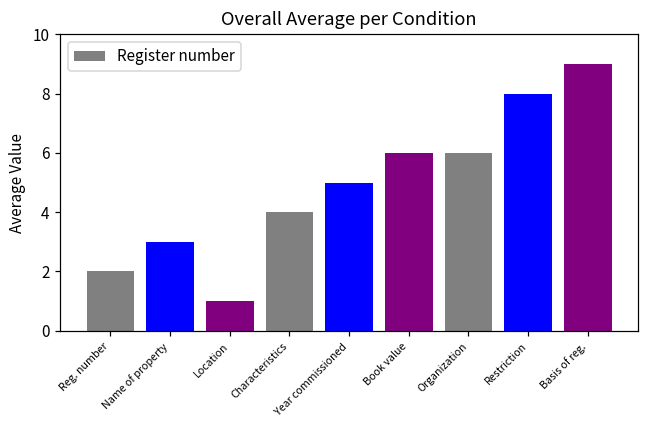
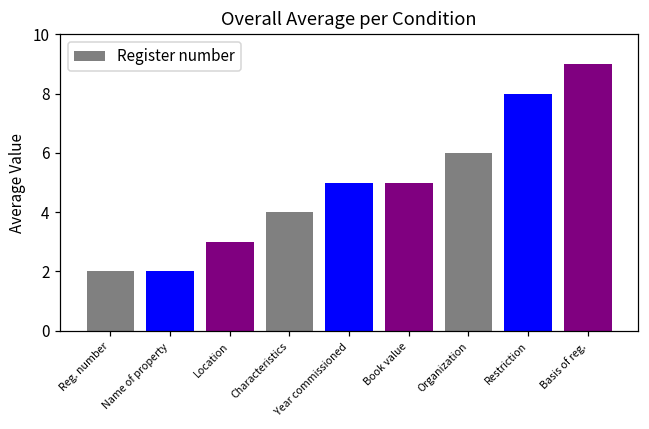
Name of property: 3 -> 2
Location: 1 -> 3
Book value: 6 -> 5
